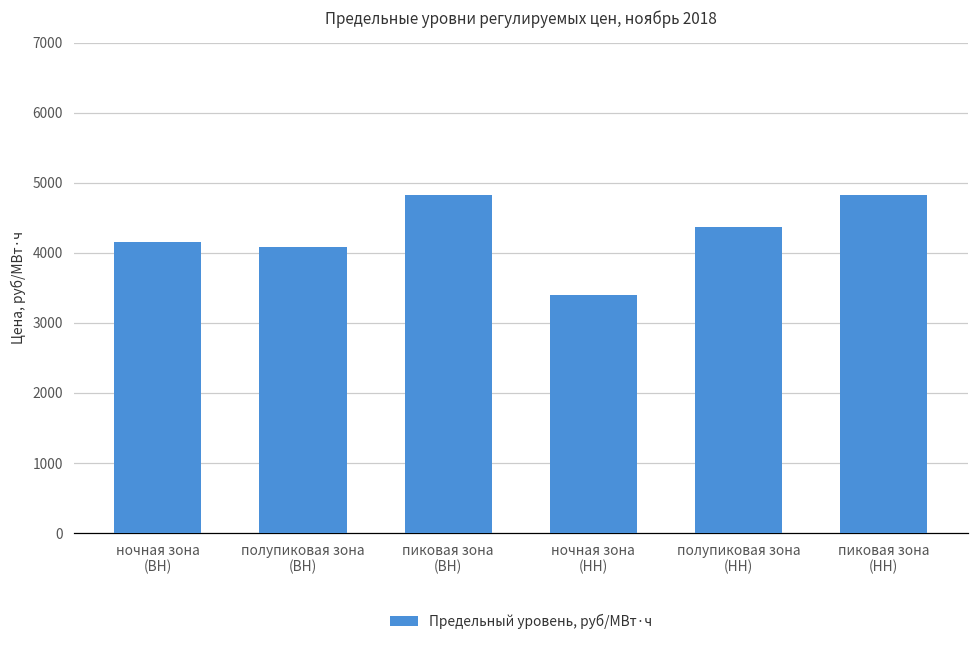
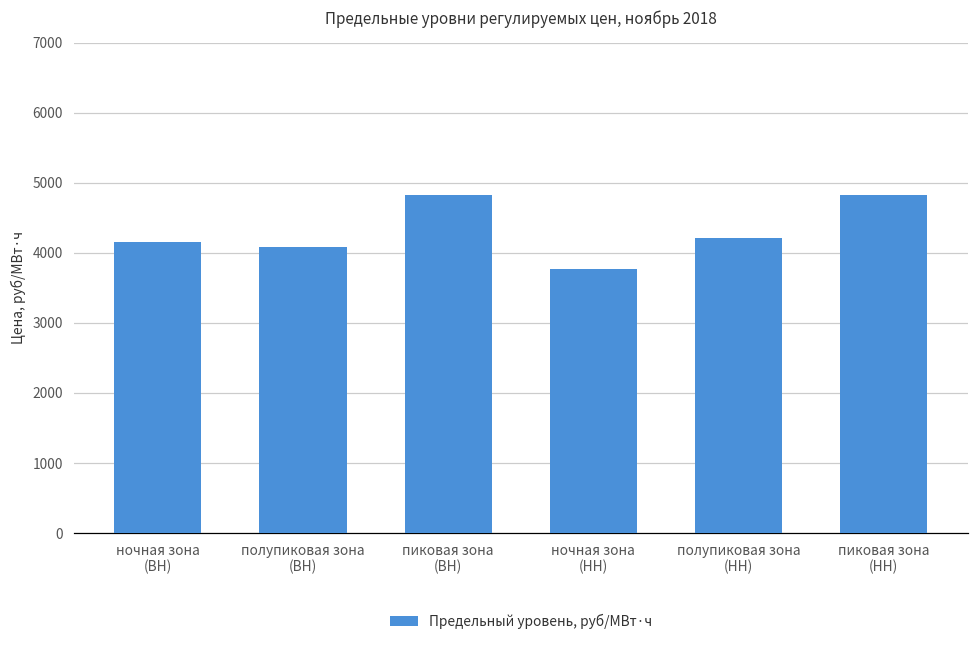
ночная зона (НН): 3400 -> 3800
полупиковая зона (НН): 4400 -> 4200
